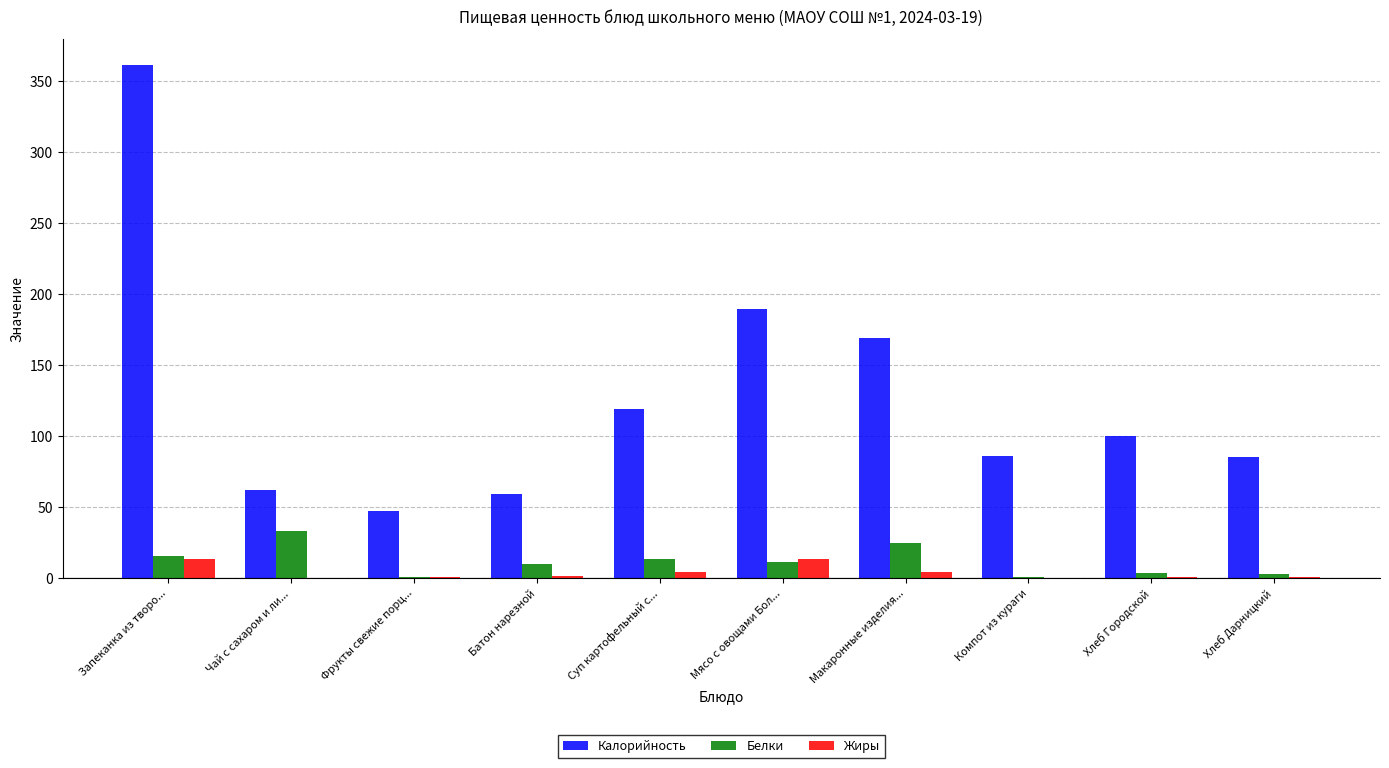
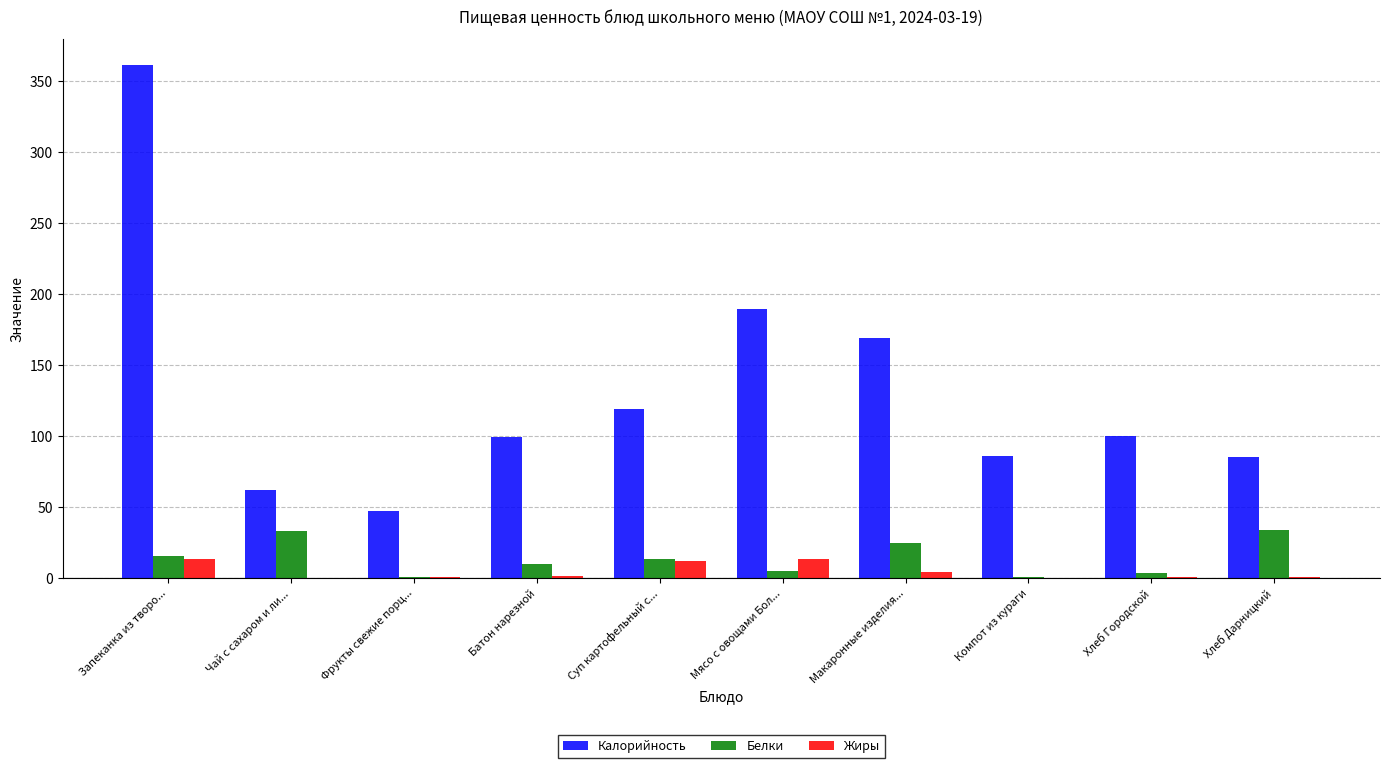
Калорийность, Батон нарезной: 59 -> 99
Жиры, Суп картофельный с...: 4 -> 12
Белки, Мясо с овощами Бол...: 12 -> 5
Белки, Хлеб Дарницкий: 3 -> 34
